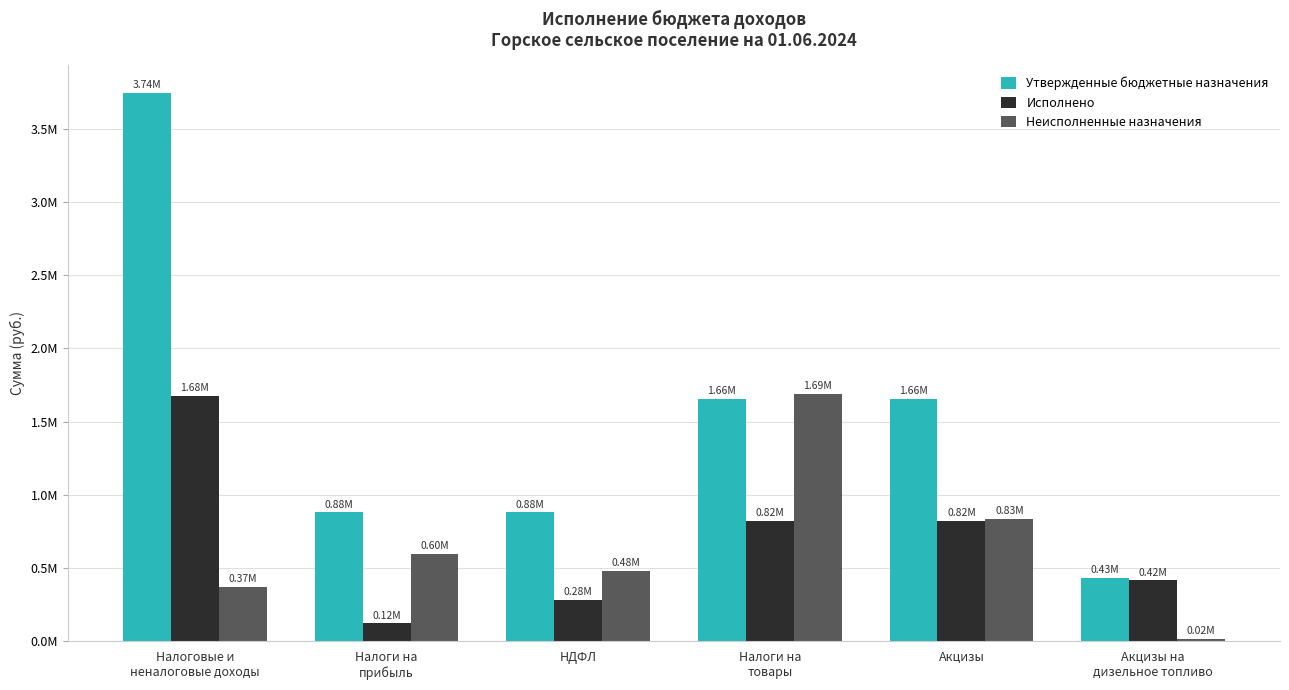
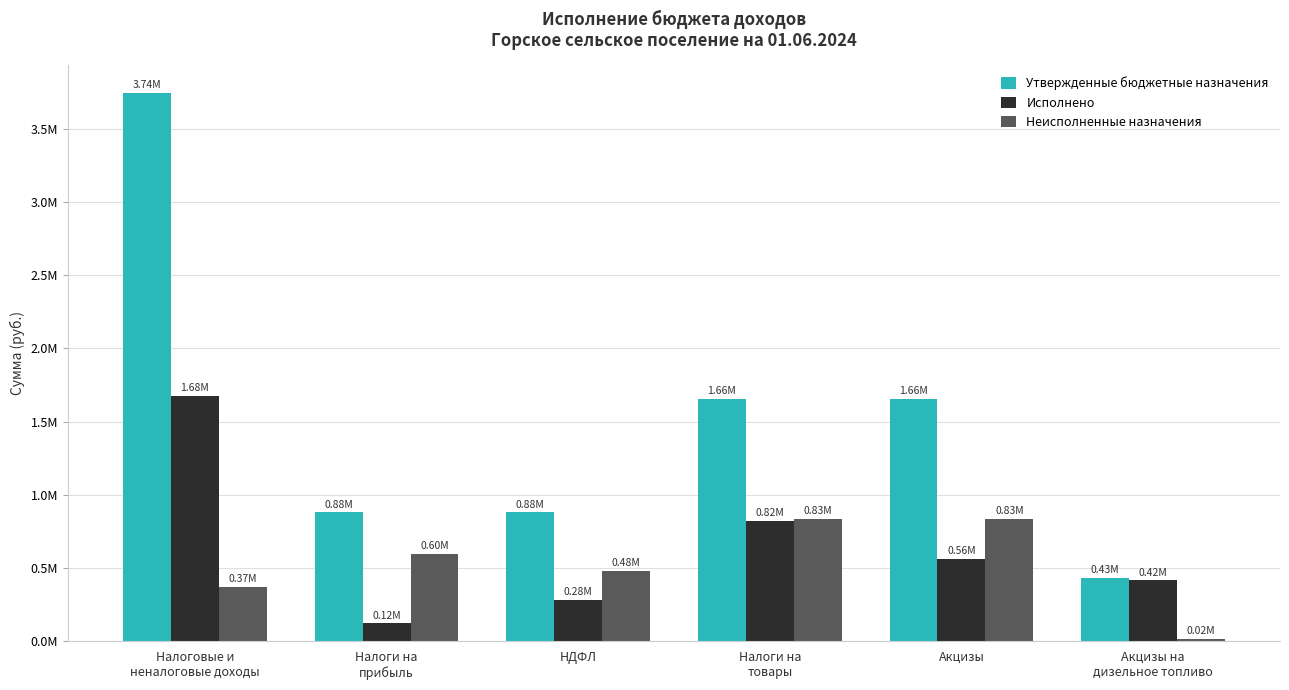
Неисполненные назначения, Налоги на товары: 1.69M -> 0.83M
Исполнено, Акцизы: 0.82M -> 0.56M
